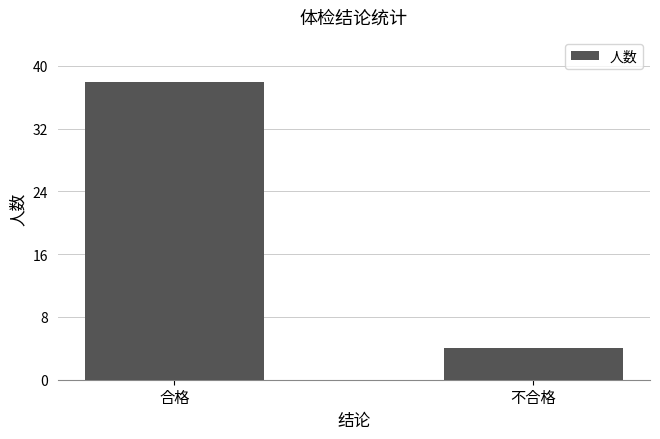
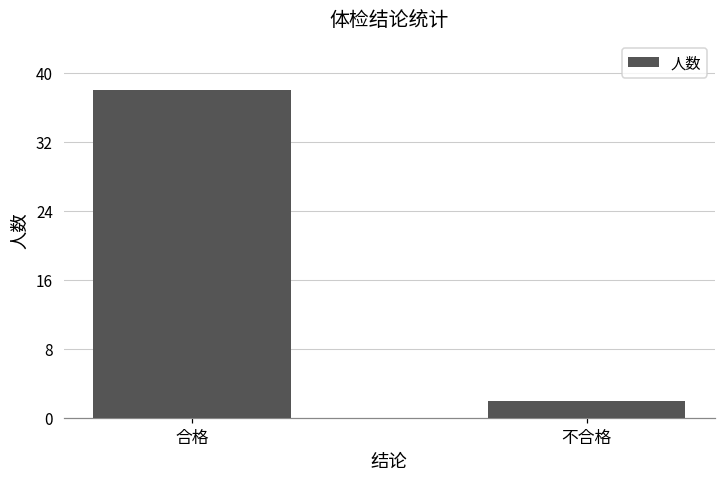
不合格: 4 -> 2
